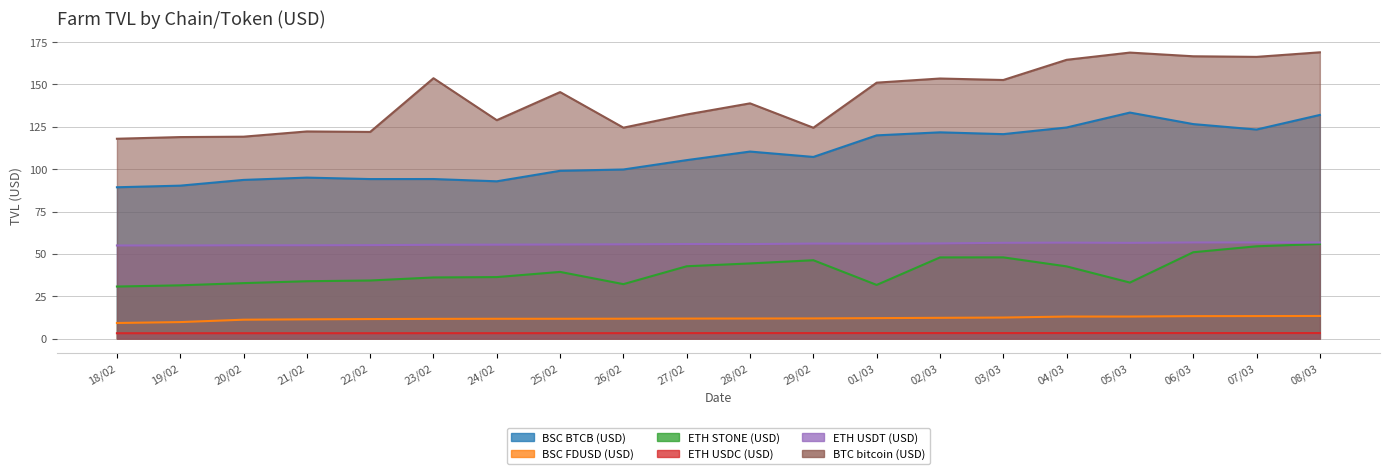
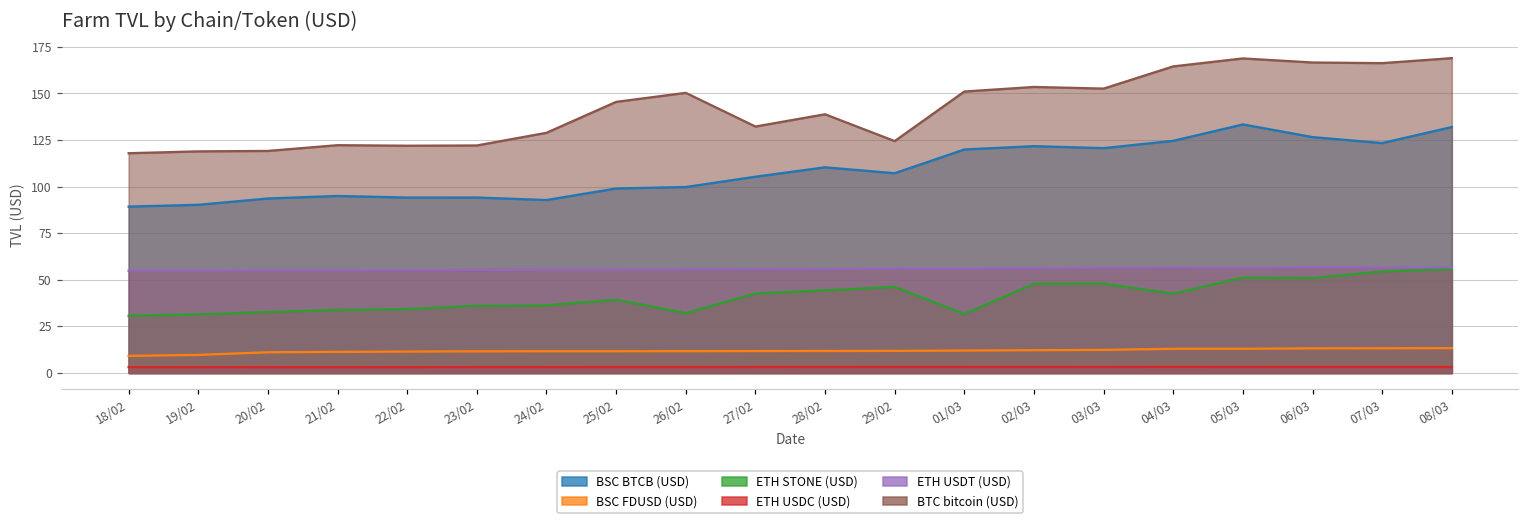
BTC bitcoin (USD), 23/02: 154 -> 122
BTC bitcoin (USD), 26/02: 124 -> 150
ETH STONE (USD), 05/03: 33 -> 51
